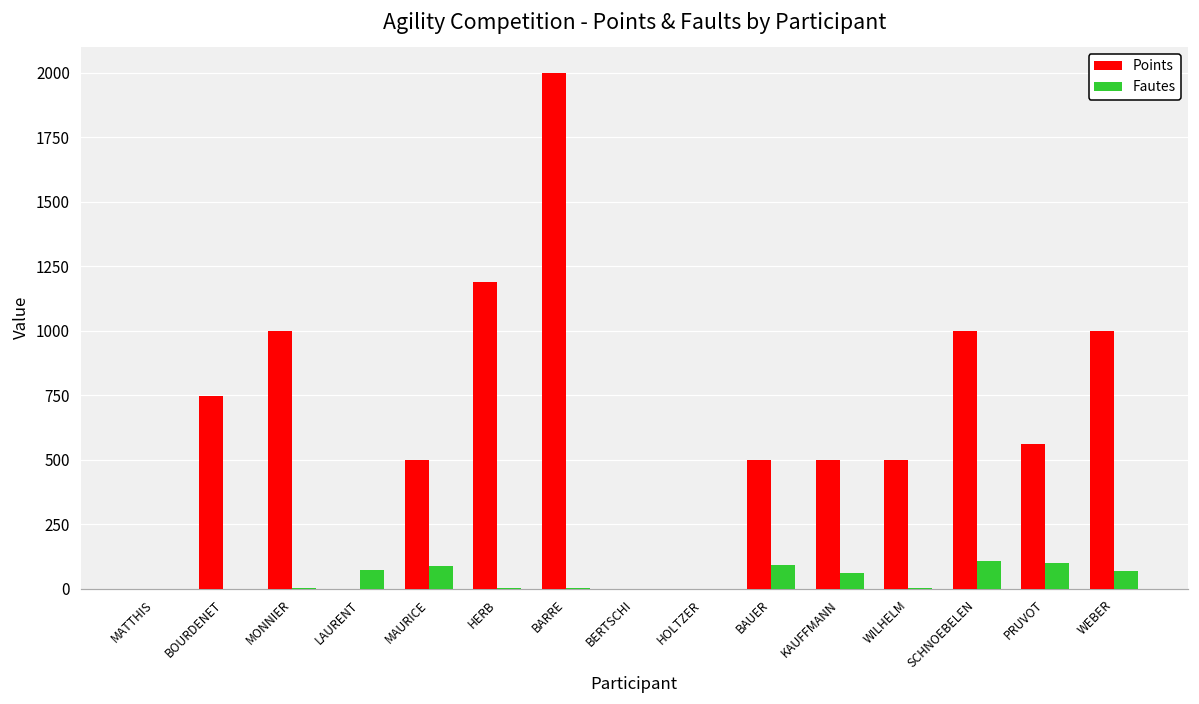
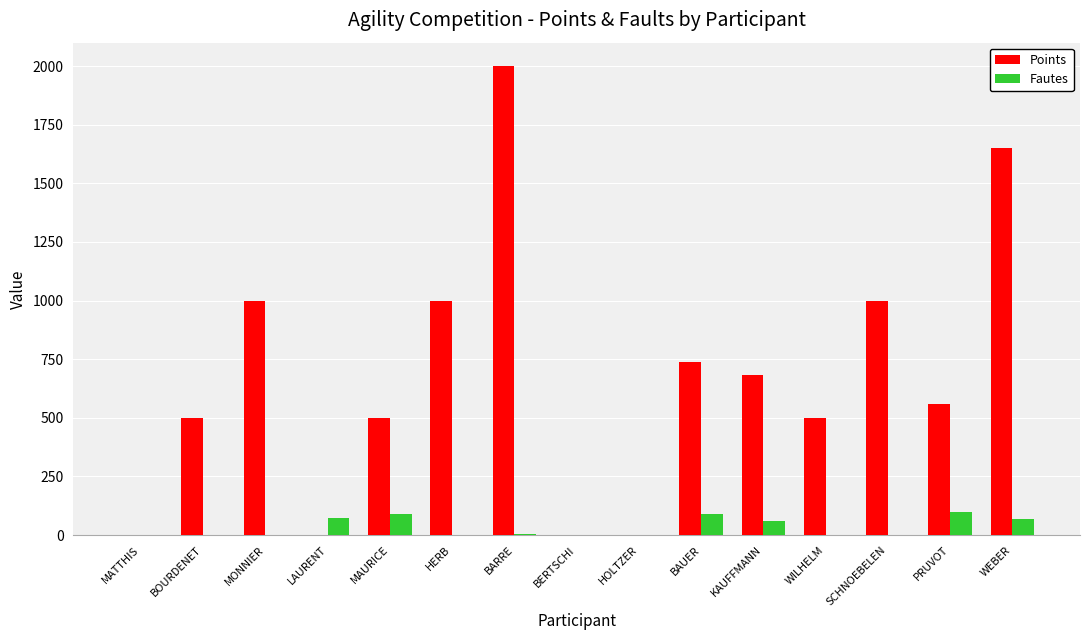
Points, BOURDENET: 750 -> 500
Points, HERB: 1190 -> 1000
Points, BAUER: 500 -> 740
Points, KAUFFMANN: 500 -> 680
Fautes, SCHNOEBELEN: 110 -> 0
Points, WEBER: 1000 -> 1650
